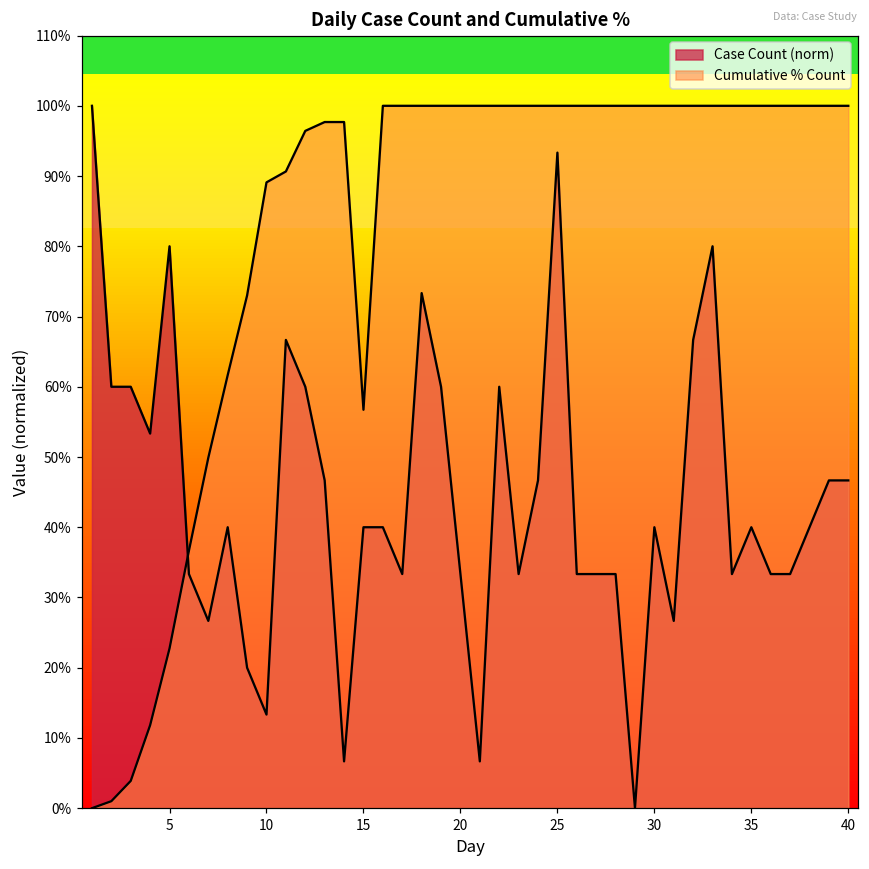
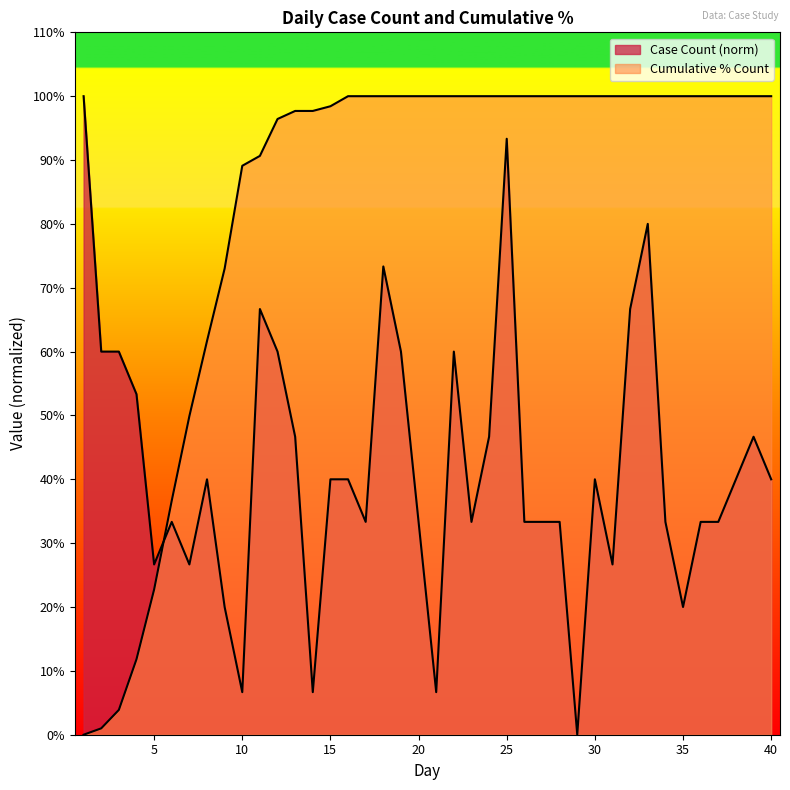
Case Count (norm), 5: 80% -> 27%
Case Count (norm), 10: 13% -> 7%
Cumulative % Count, 15: 57% -> 98%
Case Count (norm), 35: 40% -> 20%
Case Count (norm), 40: 47% -> 40%
